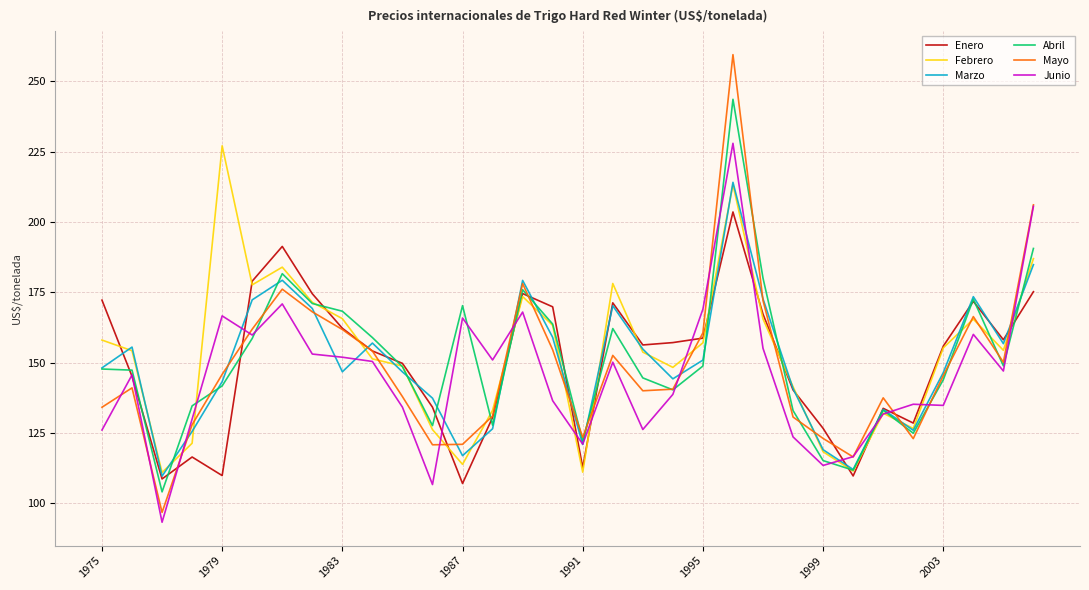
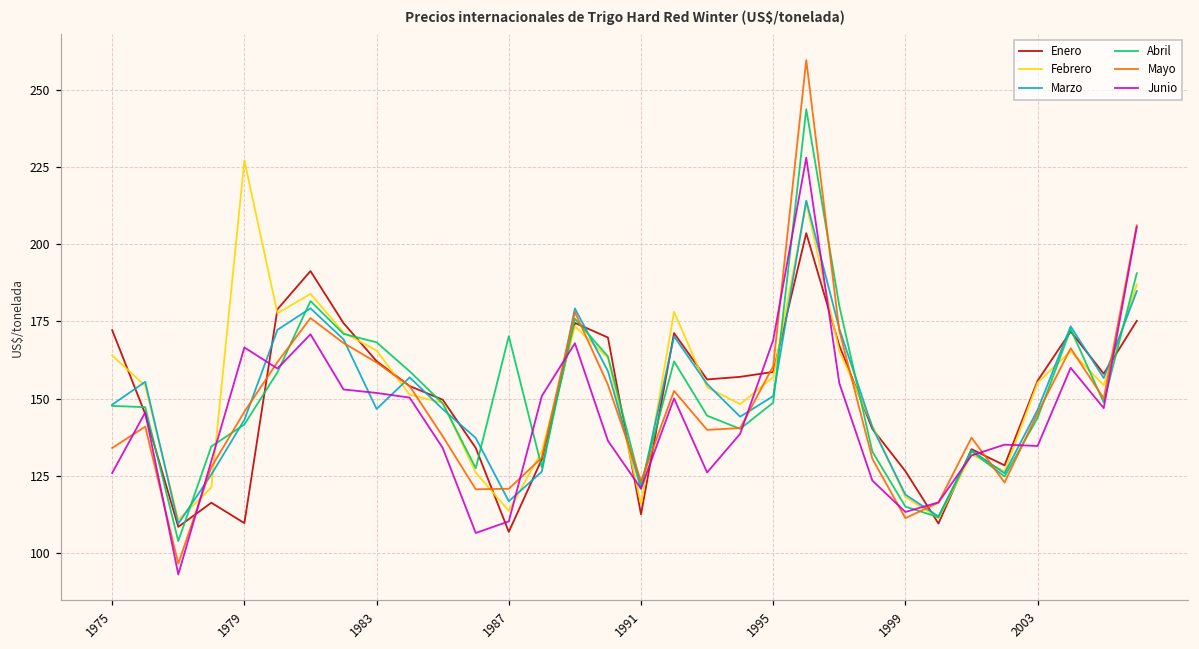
Febrero, 1975: 158 -> 164
Junio, 1987: 166 -> 110
Febrero, 1991: 111 -> 116
Mayo, 1999: 123 -> 111
